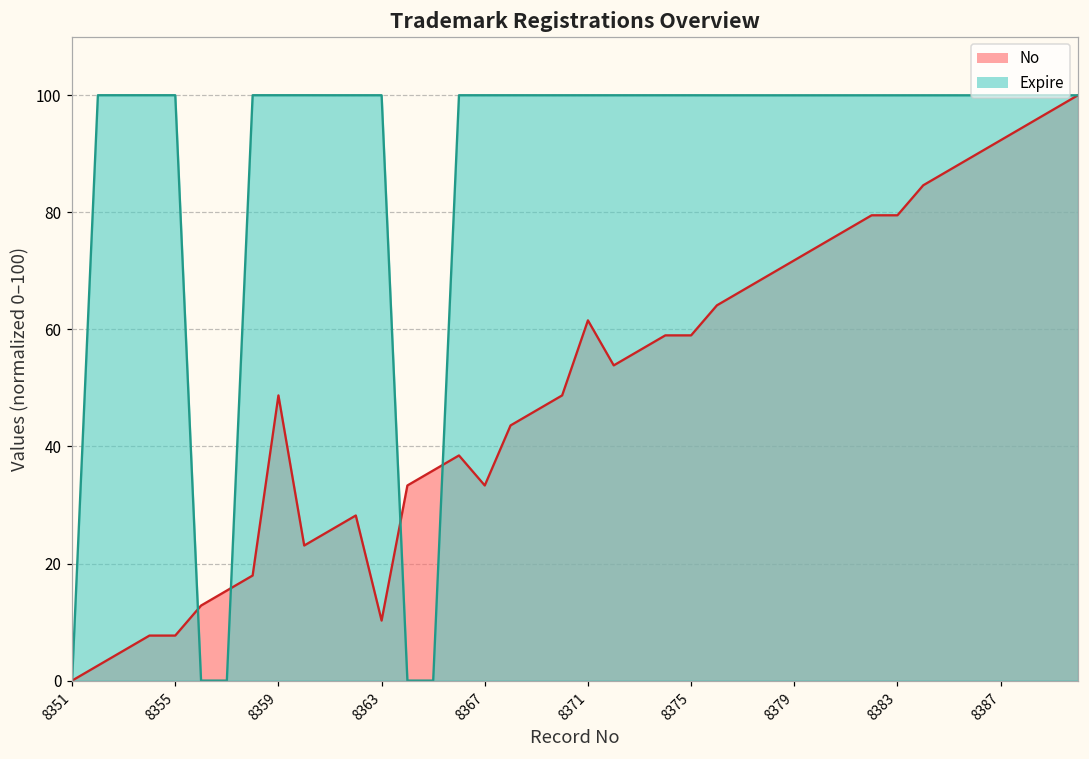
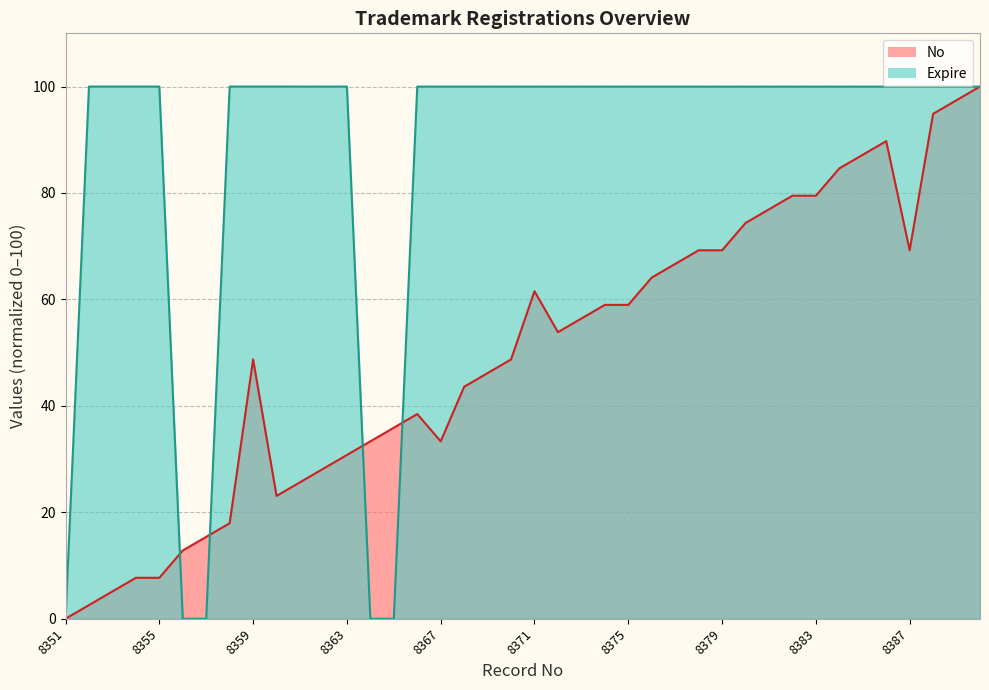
No, 8363: 10 -> 31
No, 8379: 72 -> 69
No, 8387: 92 -> 69
